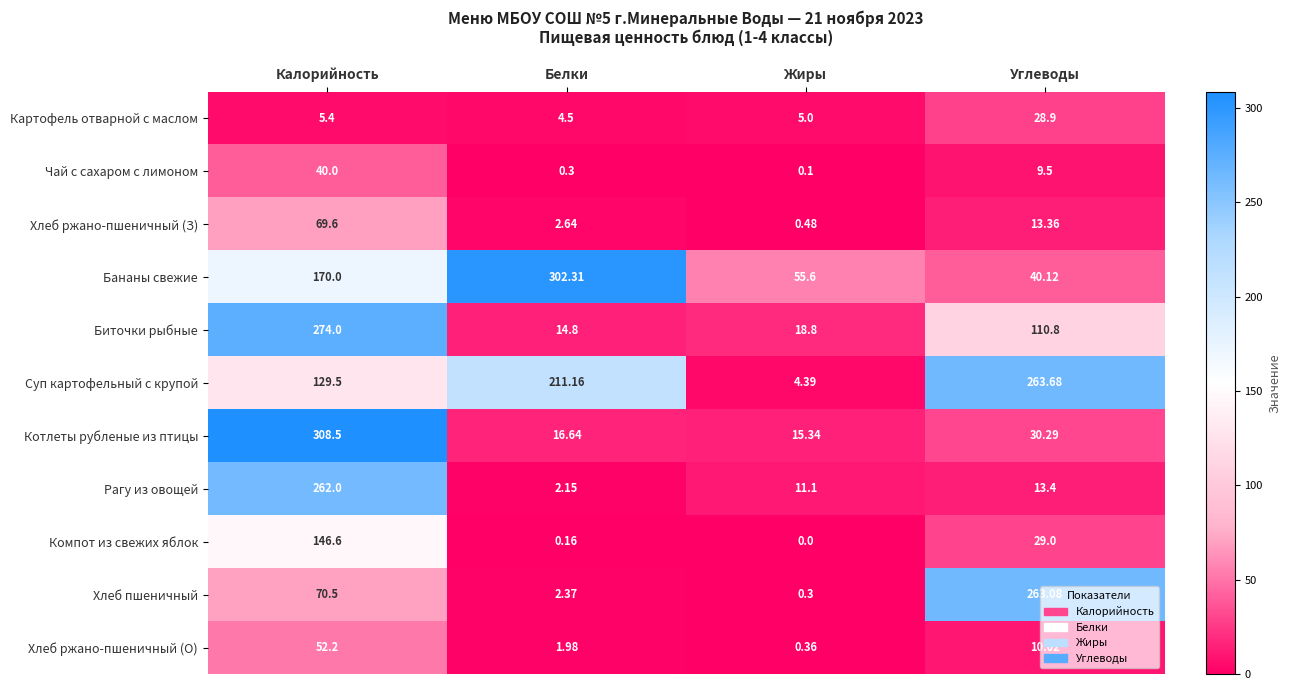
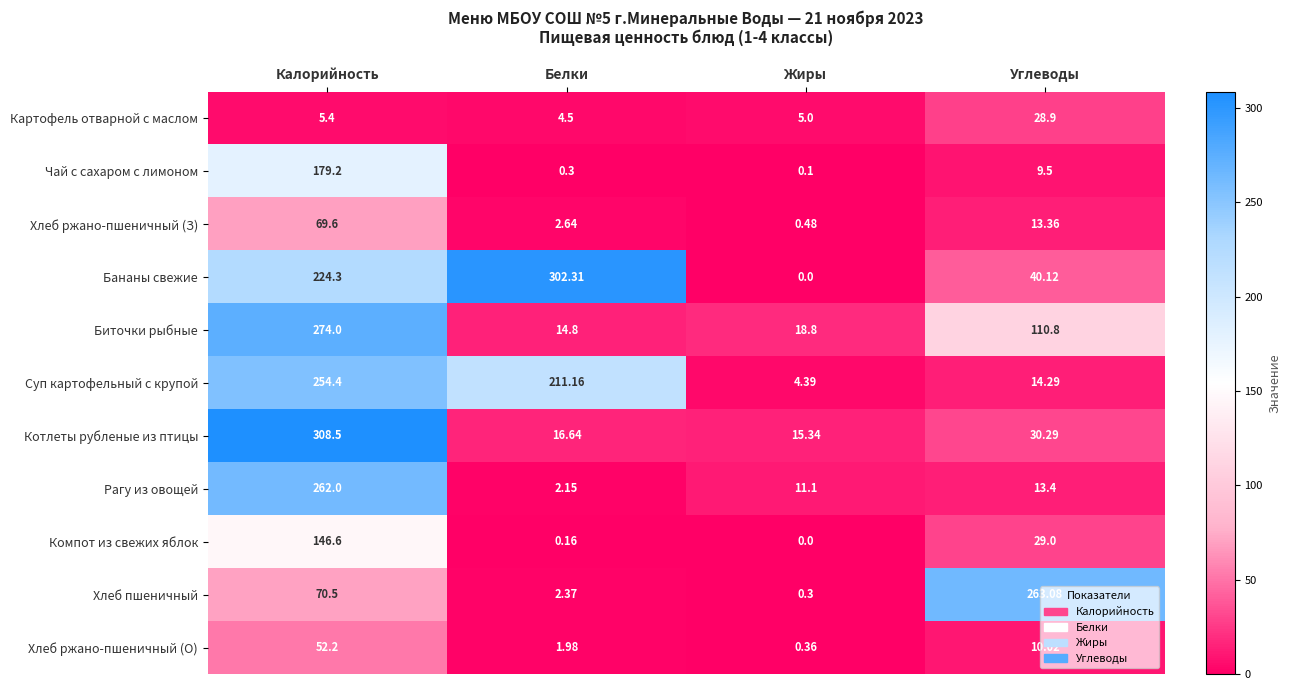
Чай с сахаром с лимоном, Калорийность: 40.0 -> 179.2
Бананы свежие, Калорийность: 170.0 -> 224.3
Бананы свежие, Жиры: 55.6 -> 0.0
Суп картофельный с крупой, Калорийность: 129.5 -> 254.4
Суп картофельный с крупой, Углеводы: 263.68 -> 14.29
